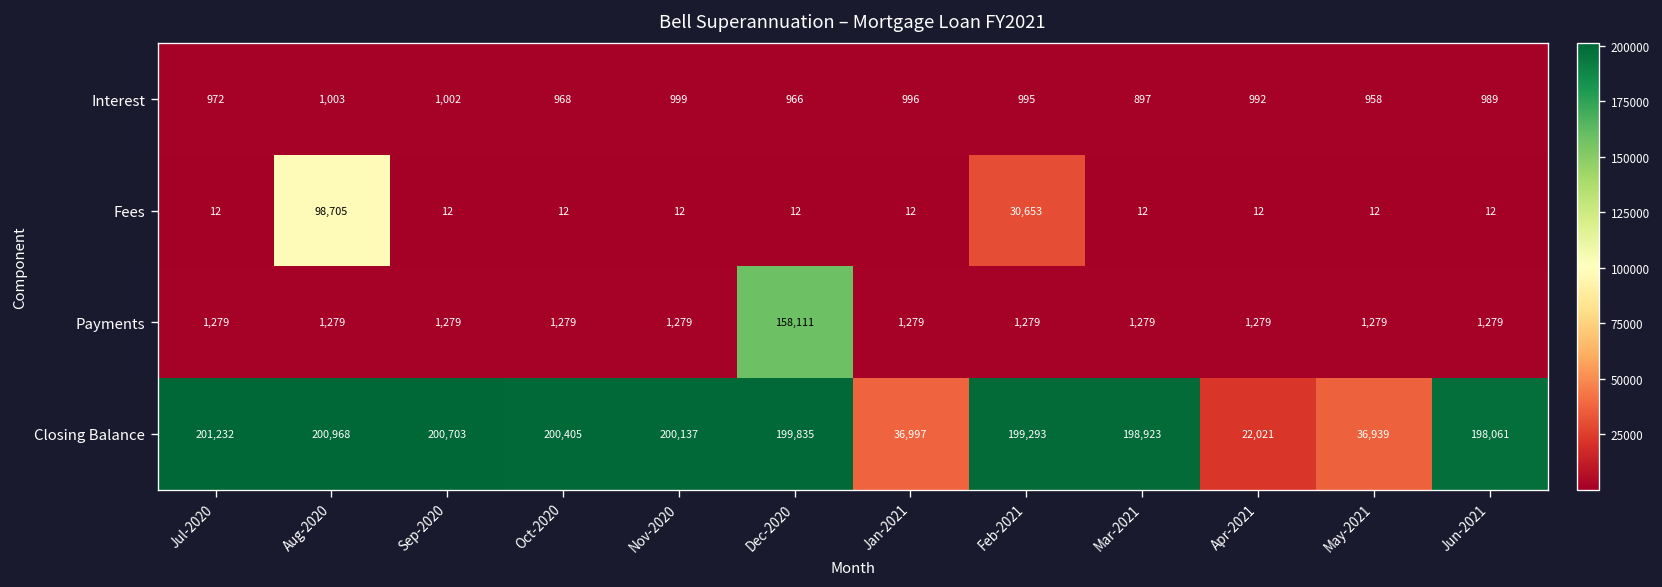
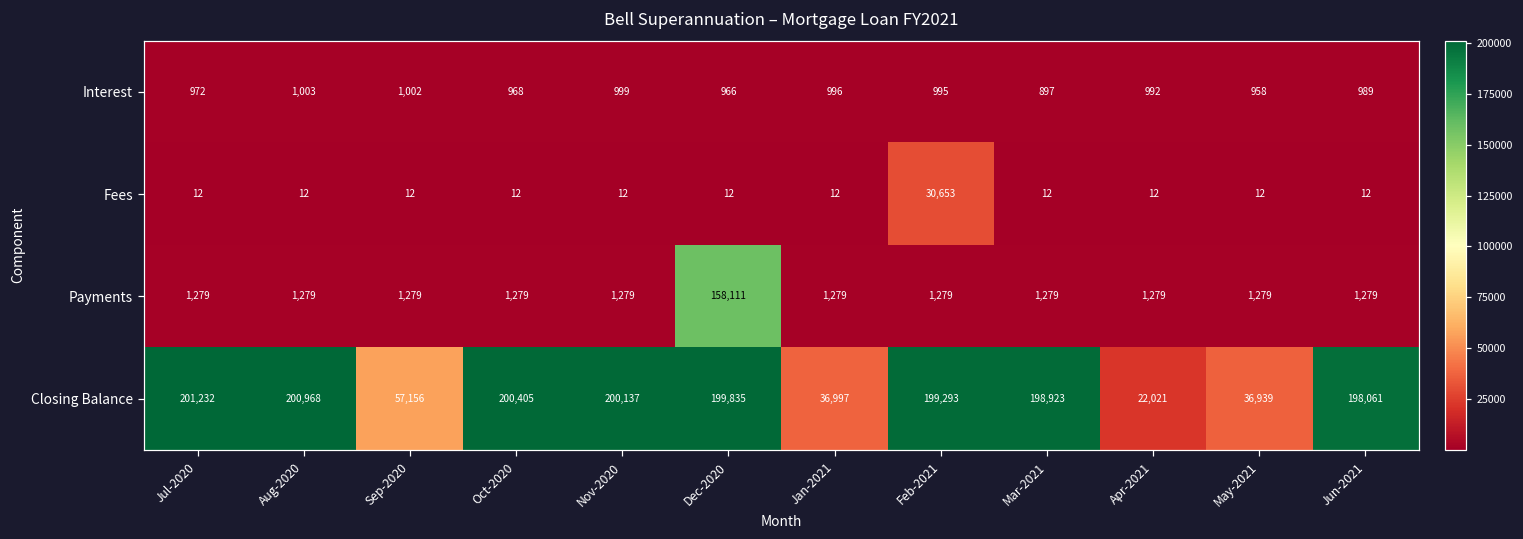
Fees, Aug-2020: 98,705 -> 12
Closing Balance, Sep-2020: 200,703 -> 57,156
